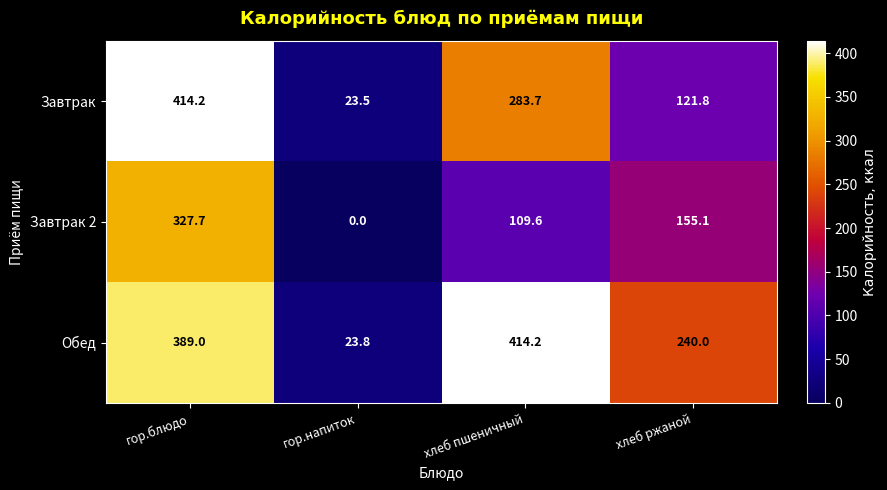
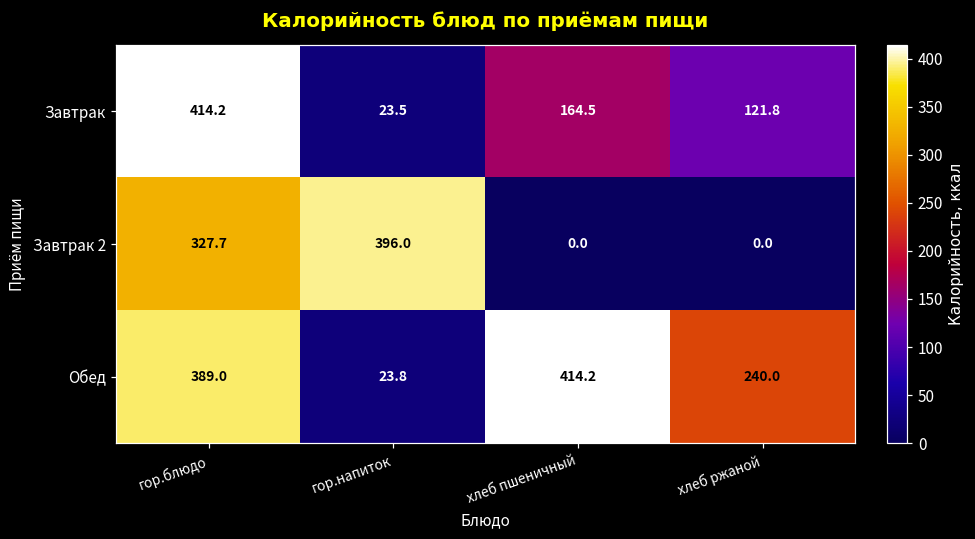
Завтрак, хлеб пшеничный: 283.7 -> 164.5
Завтрак 2, гор.напиток: 0.0 -> 396.0
Завтрак 2, хлеб пшеничный: 109.6 -> 0.0
Завтрак 2, хлеб ржаной: 155.1 -> 0.0
